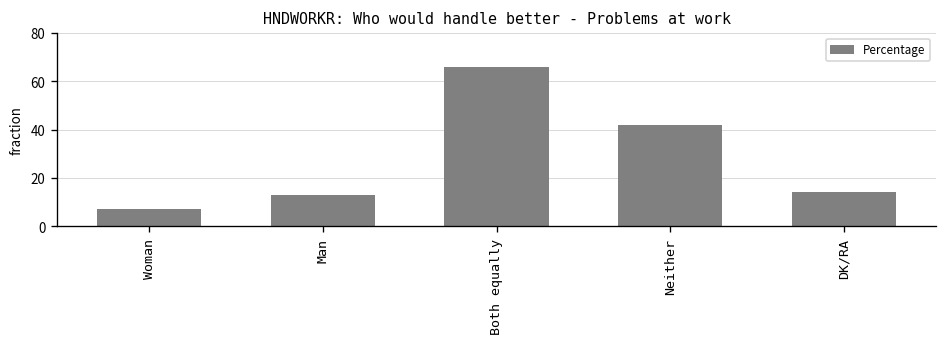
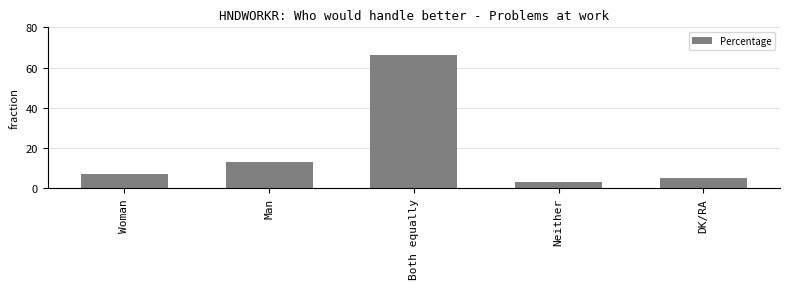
Neither: 42 -> 3
DK/RA: 14 -> 5
